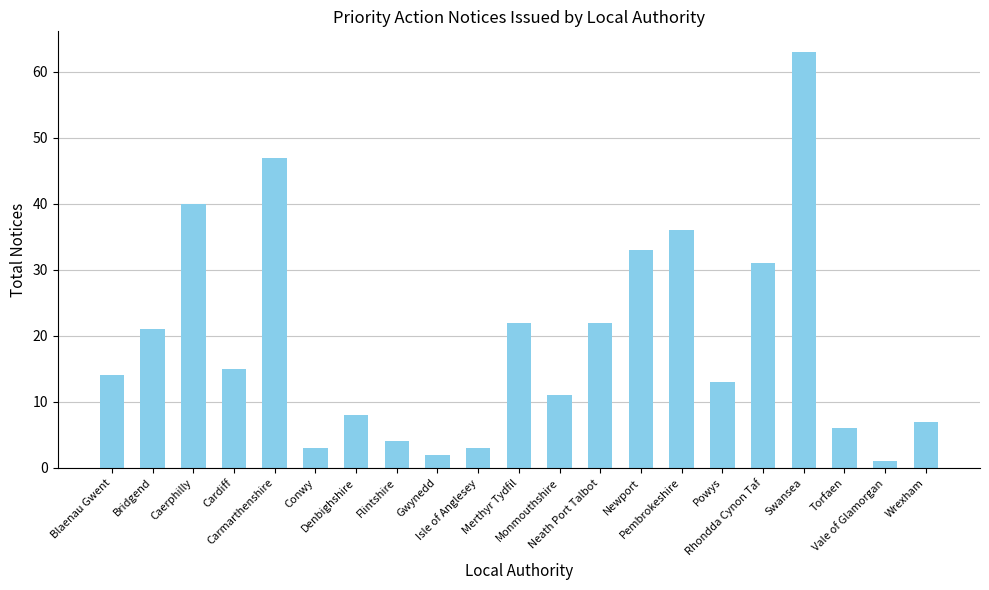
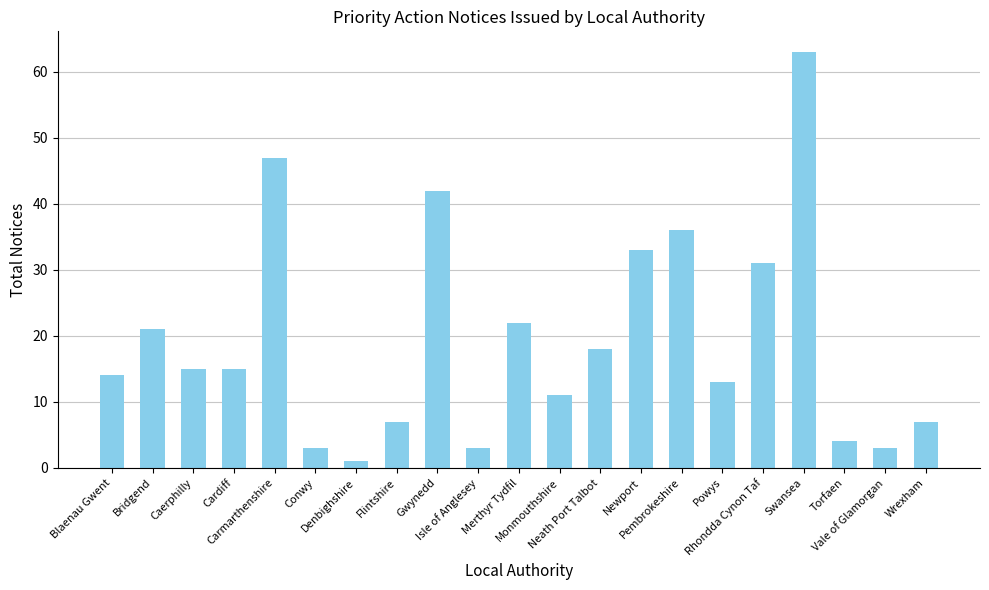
Caerphilly: 40 -> 15
Denbighshire: 8 -> 1
Flintshire: 4 -> 7
Gwynedd: 2 -> 42
Neath Port Talbot: 22 -> 18
Torfaen: 6 -> 4
Vale of Glamorgan: 1 -> 3
